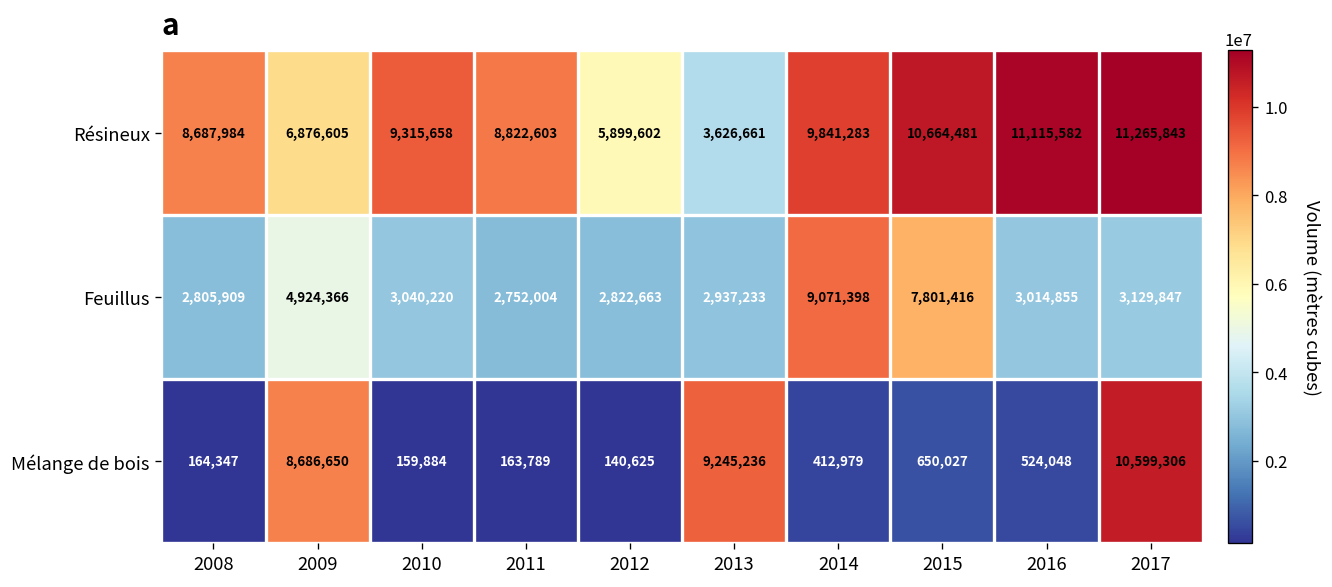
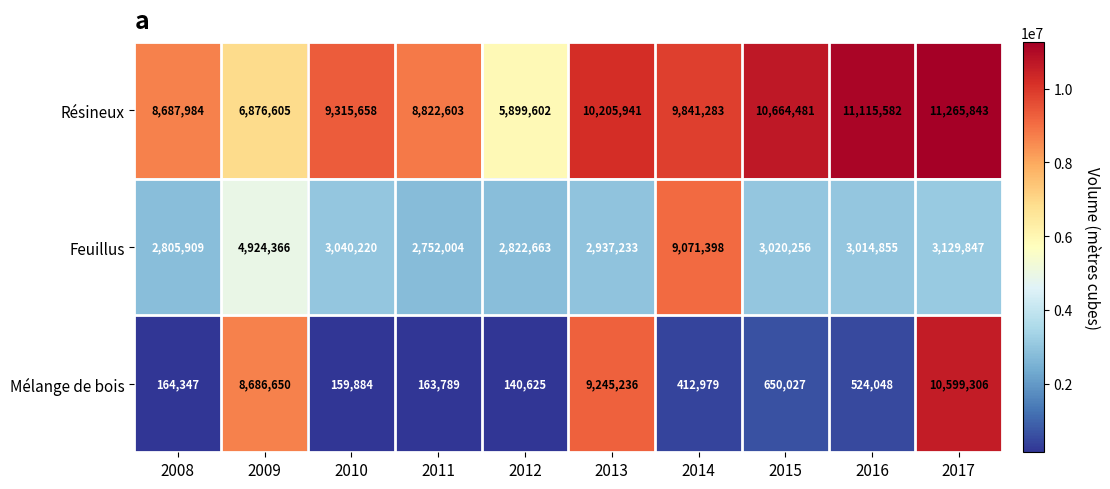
Résineux, 2013: 3,626,661 -> 10,205,941
Feuillus, 2015: 7,801,416 -> 3,020,256
